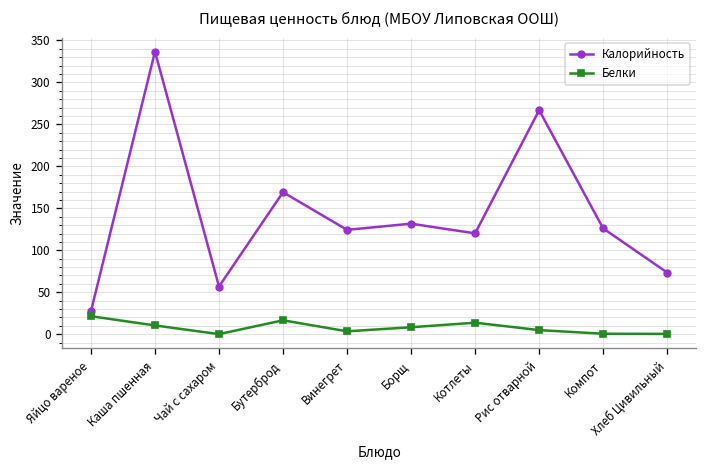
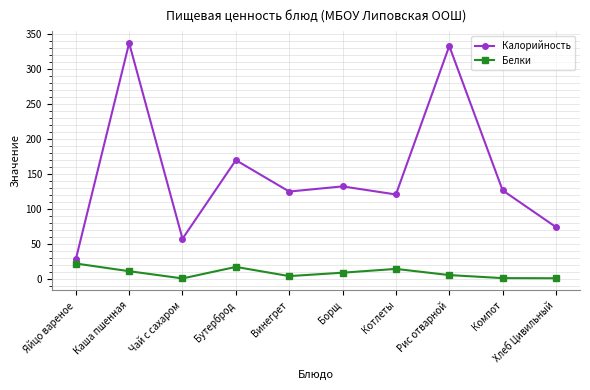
Калорийность, Рис отварной: 270 -> 330
